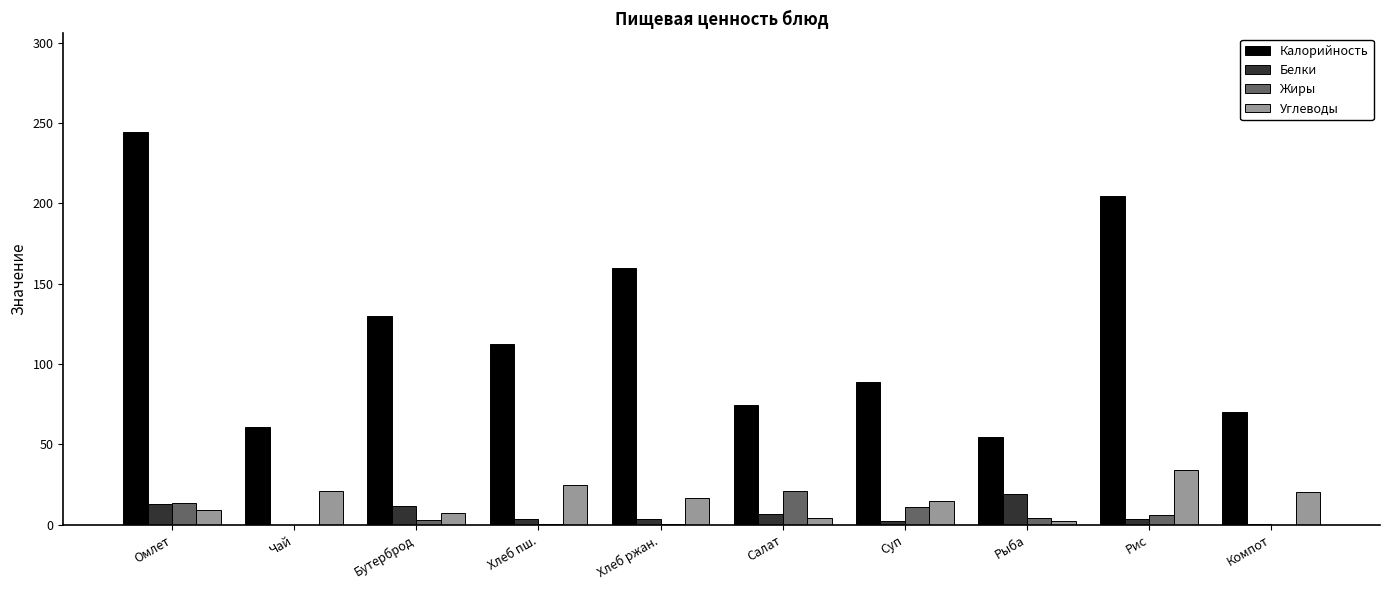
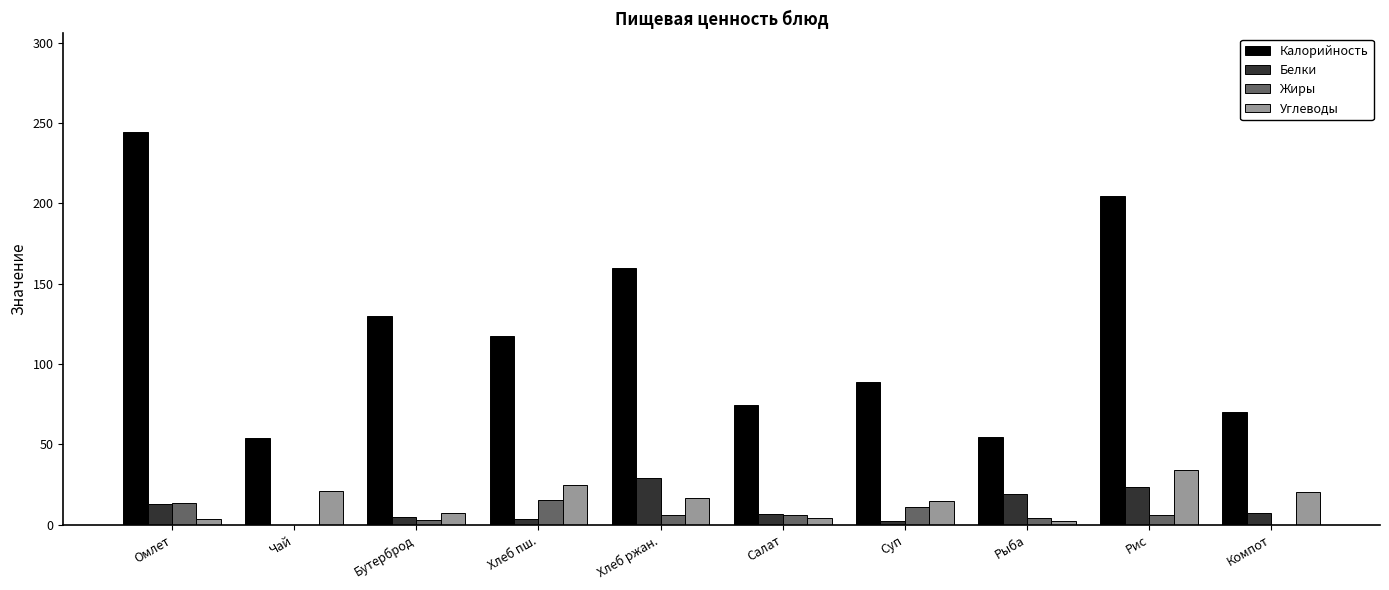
Углеводы, Омлет: 9 -> 3
Калорийность, Чай: 61 -> 54
Белки, Бутерброд: 11 -> 5
Калорийность, Хлеб пш.: 112 -> 118
Жиры, Хлеб пш.: 0 -> 15
Белки, Хлеб ржан.: 3 -> 29
Жиры, Хлеб ржан.: 1 -> 6
Жиры, Салат: 21 -> 6
Белки, Рис: 4 -> 24
Белки, Компот: 0 -> 8
